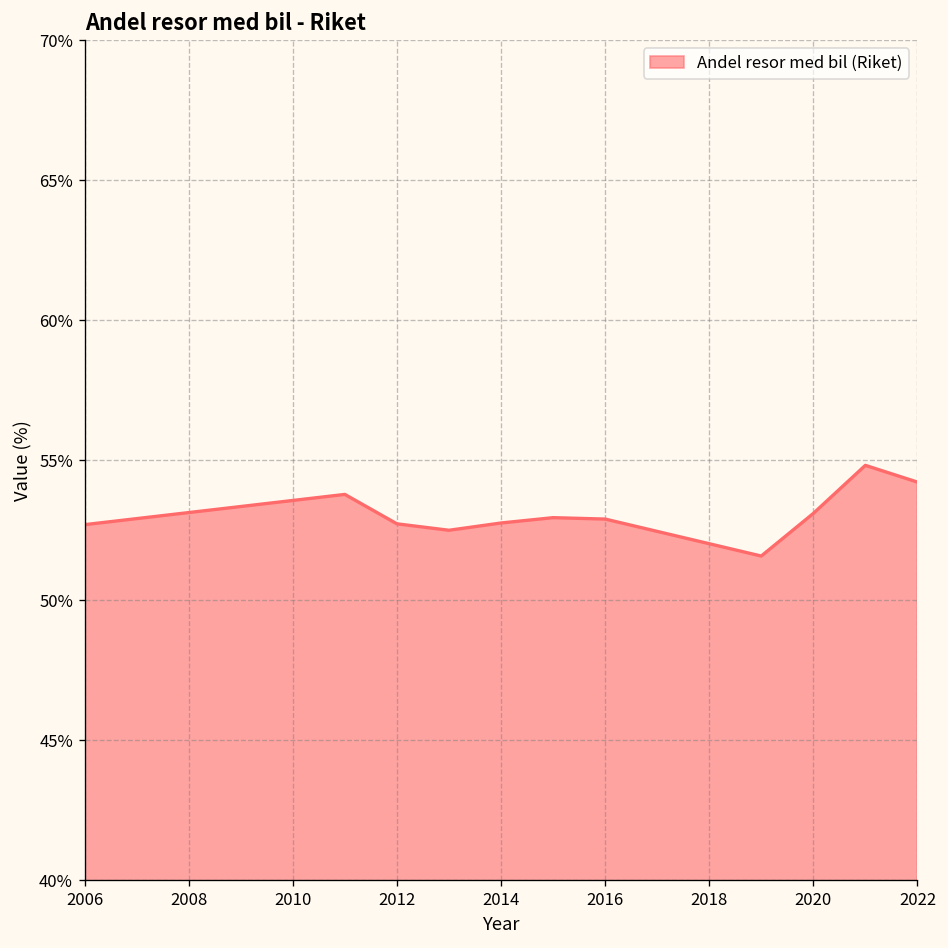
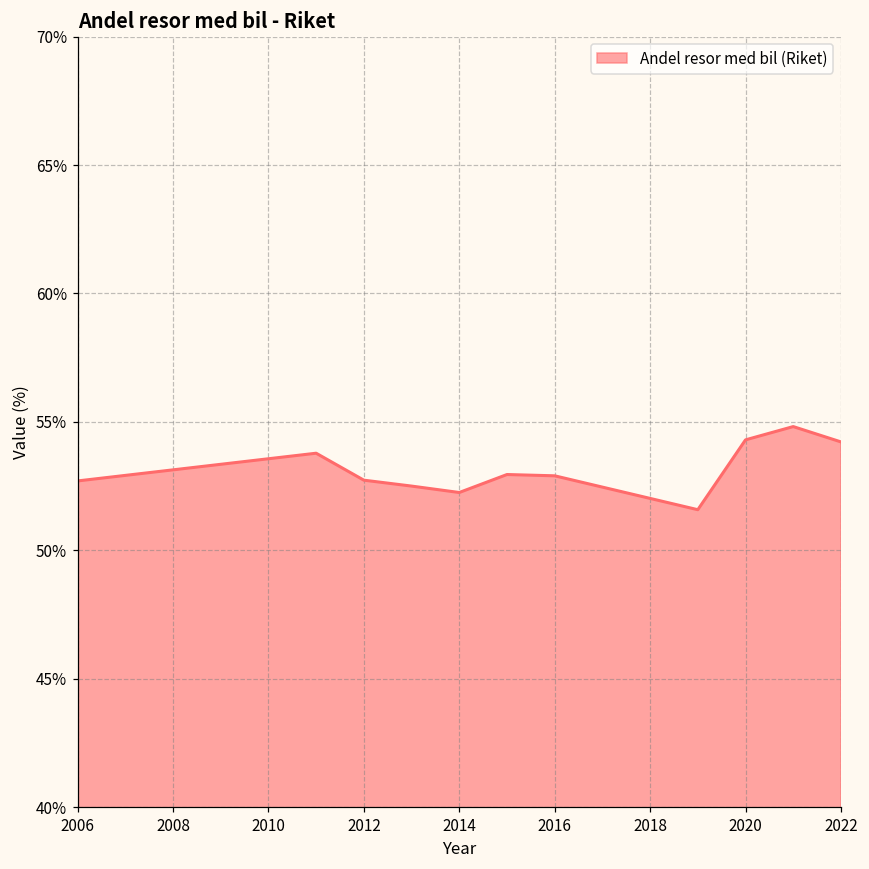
2014: 52.8% -> 52.3%
2020: 53.1% -> 54.3%
